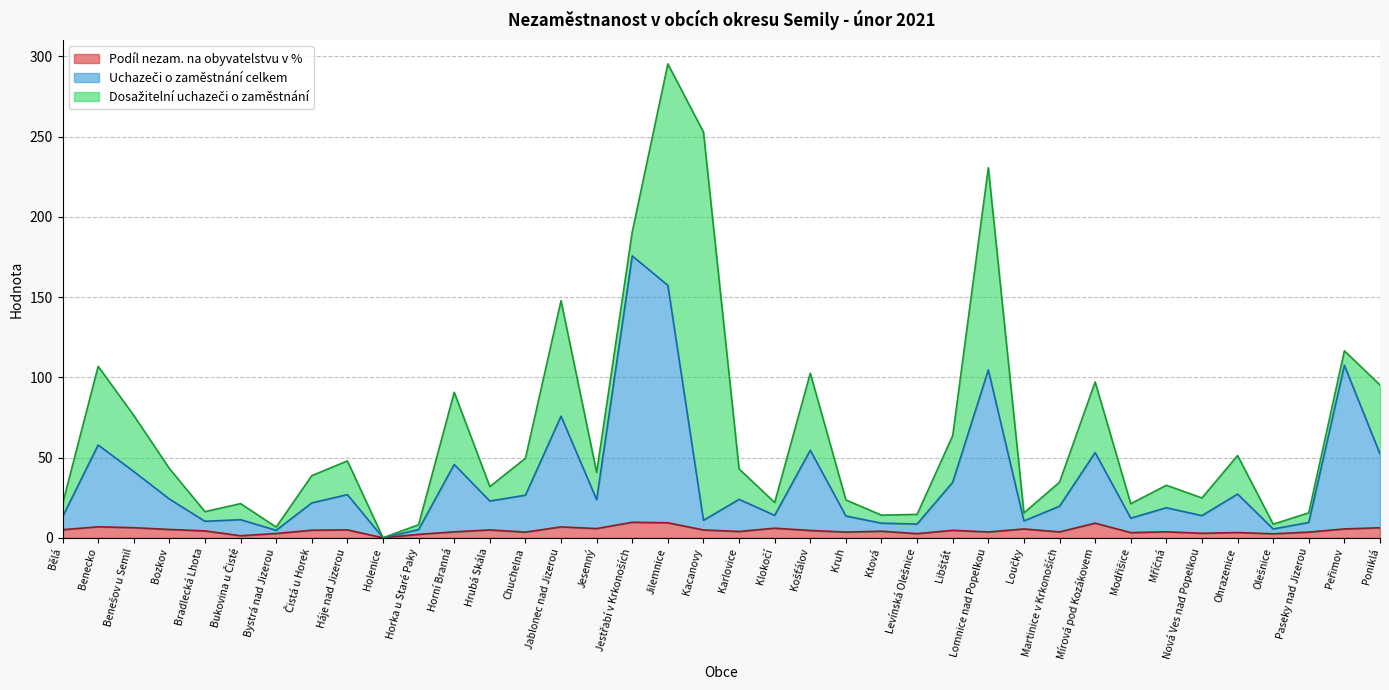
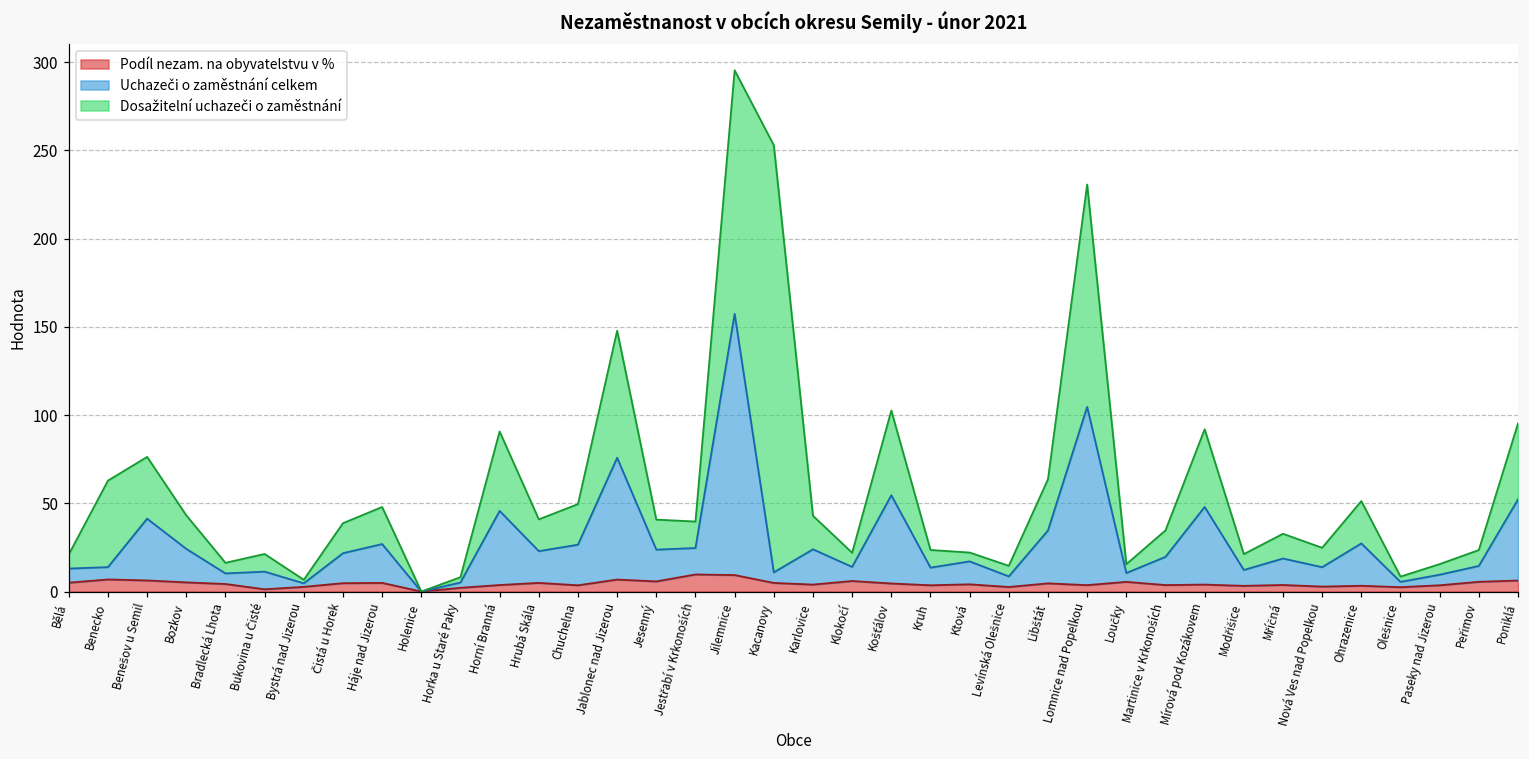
Uchazeči o zaměstnání celkem, Benecko: 51 -> 7
Dosažitelní uchazeči o zaměstnání, Hrubá Skála: 9 -> 18
Uchazeči o zaměstnání celkem, Jestřabí v Krkonoších: 166 -> 15
Uchazeči o zaměstnání celkem, Ktová: 5 -> 13
Podíl nezam. na obyvatelstvu v %, Mírová pod Kozákovem: 9 -> 4
Uchazeči o zaměstnání celkem, Peřimov: 102 -> 9
